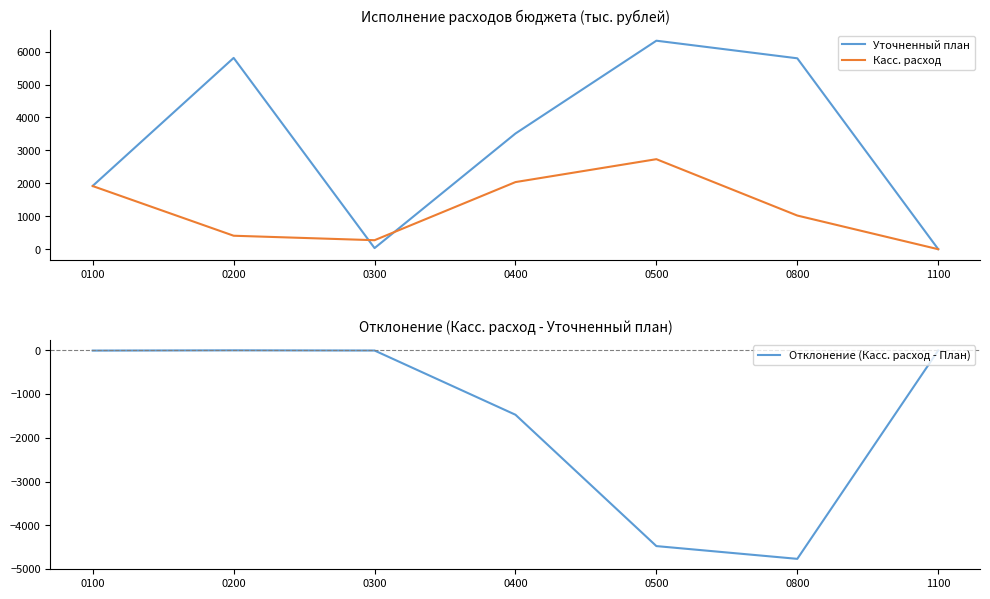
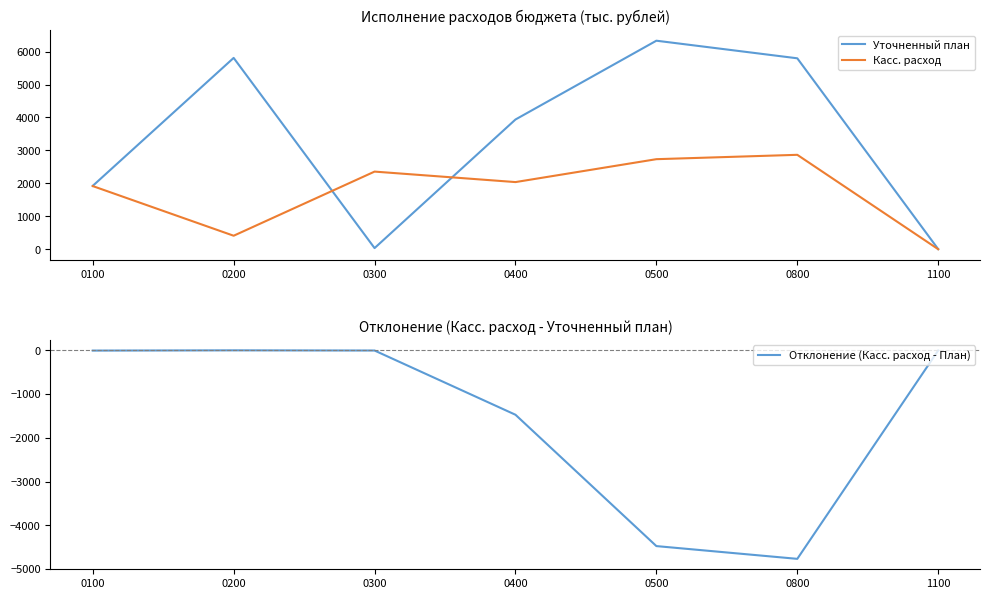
Исполнение расходов бюджета (тыс. рублей), Касс. расход, 0300: 300 -> 2400
Исполнение расходов бюджета (тыс. рублей), Уточненный план, 0400: 3500 -> 3900
Исполнение расходов бюджета (тыс. рублей), Касс. расход, 0800: 1000 -> 2900
